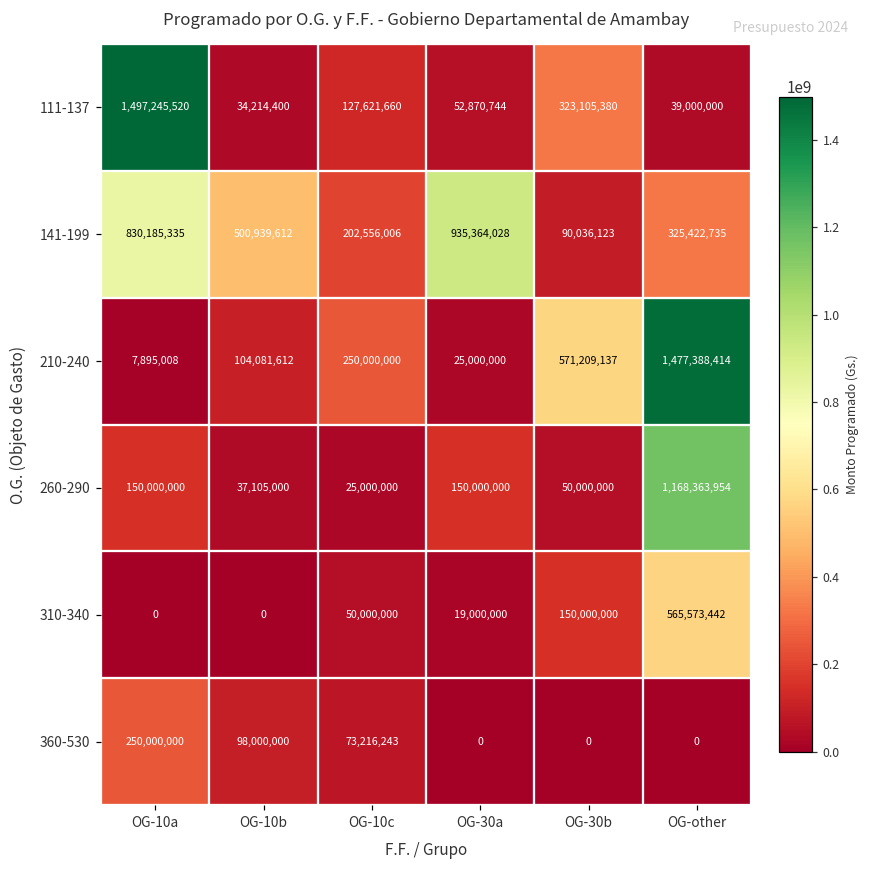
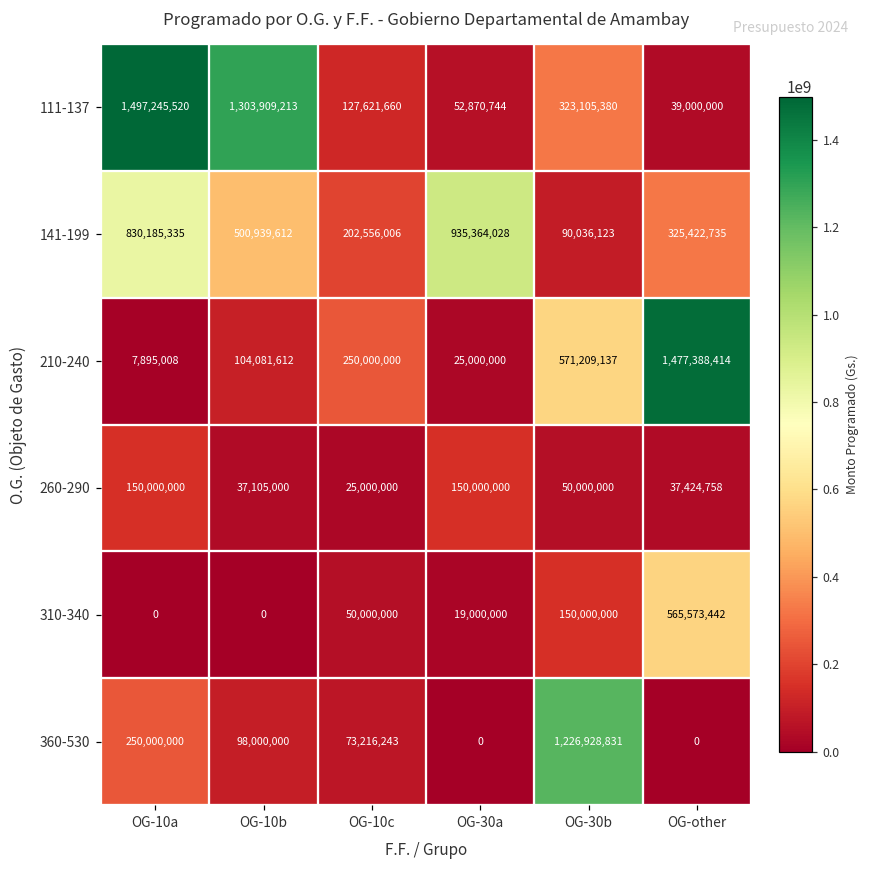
111-137, OG-10b: 34,214,400 -> 1,303,909,213
260-290, OG-other: 1,168,363,954 -> 37,424,758
360-530, OG-30b: 0 -> 1,226,928,831
